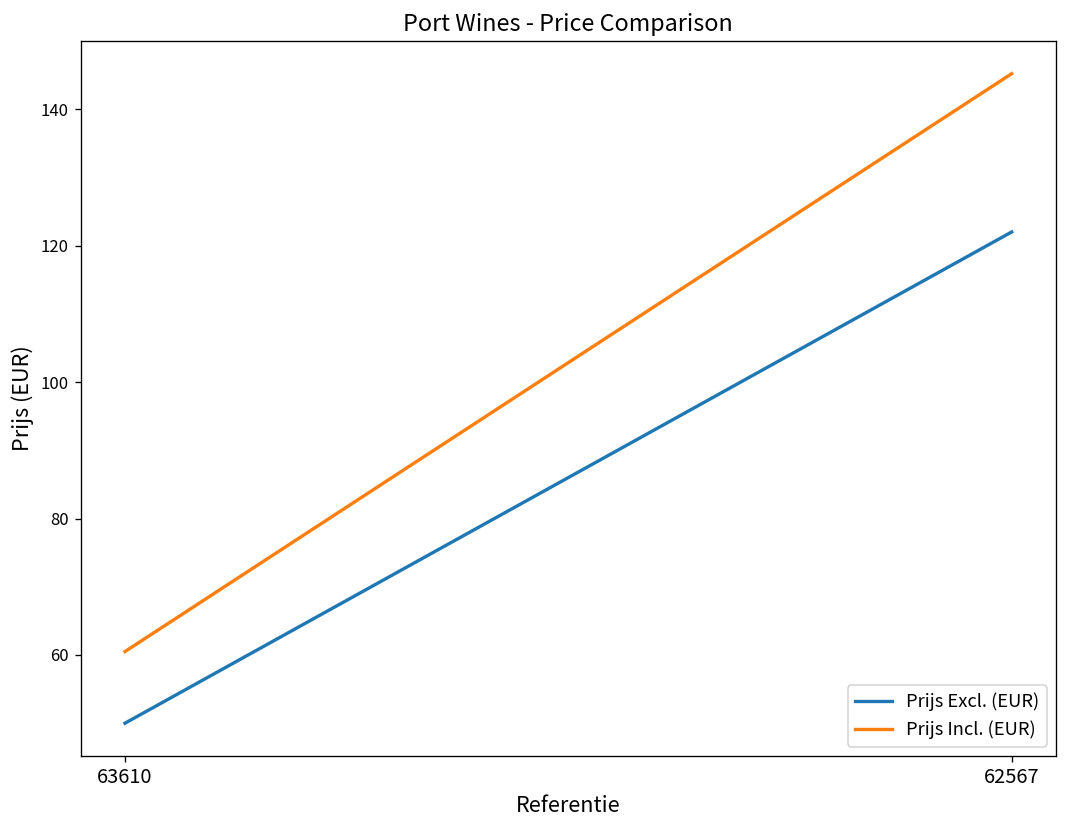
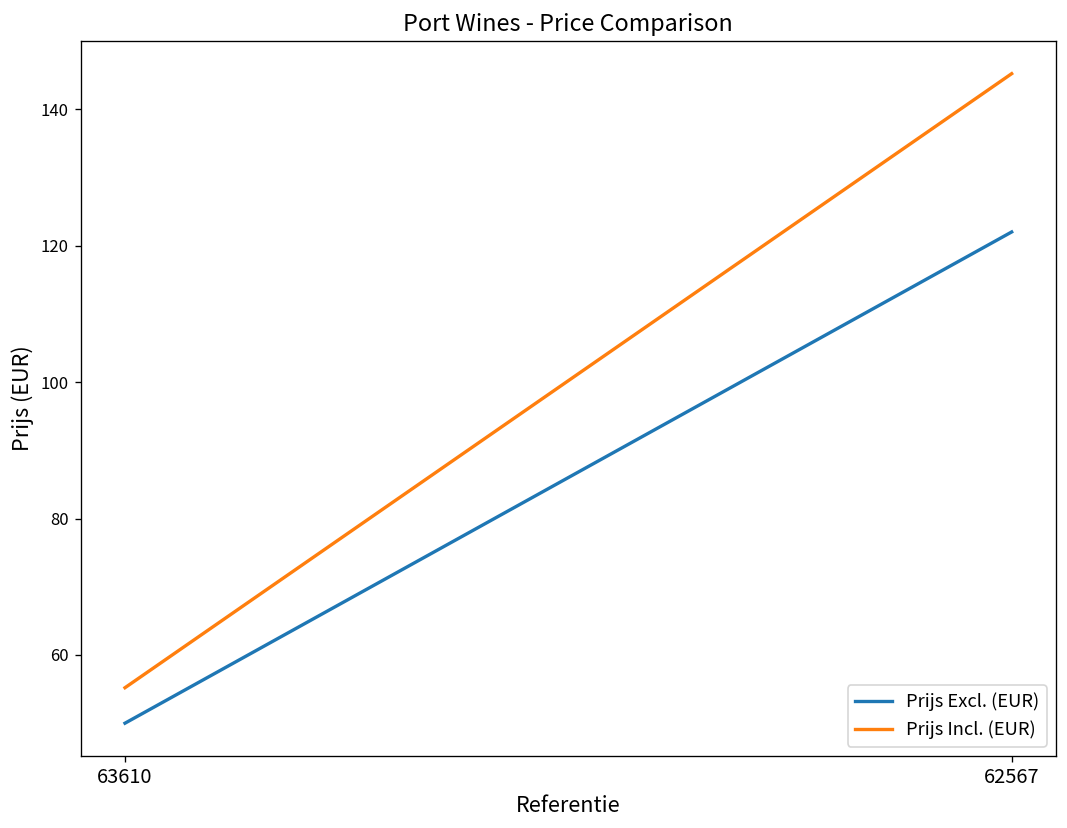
Prijs Incl. (EUR), 63610: 61 -> 55
